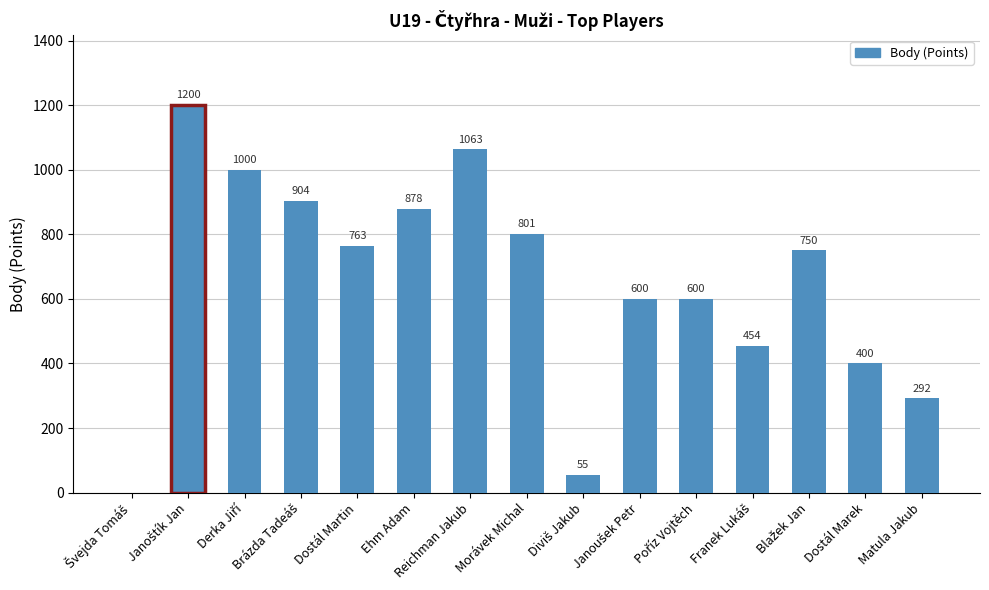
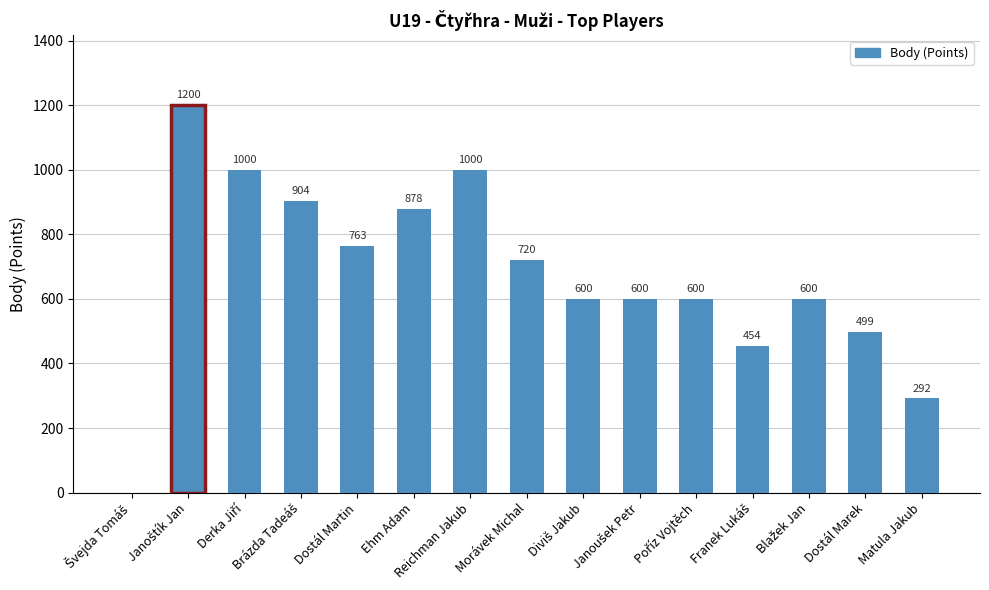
Reichman Jakub: 1063 -> 1000
Morávek Michal: 801 -> 720
Diviš Jakub: 55 -> 600
Blažek Jan: 750 -> 600
Dostál Marek: 400 -> 499
